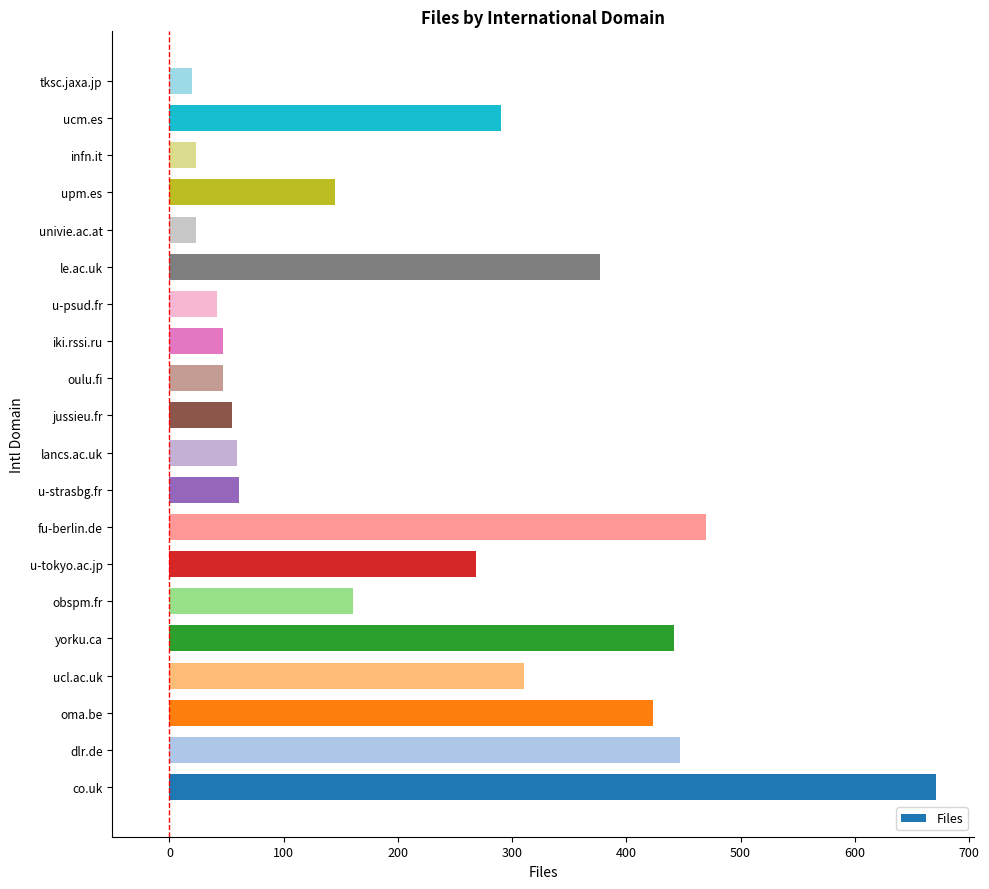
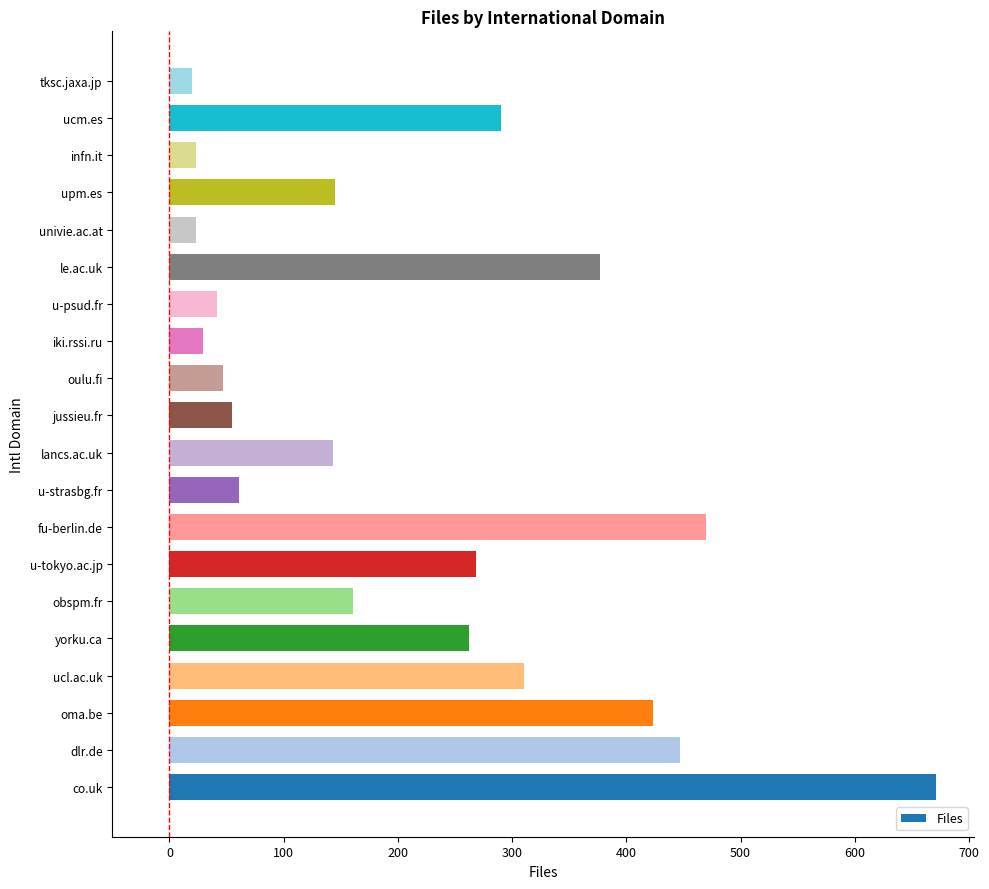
iki.rssi.ru: 47 -> 29
lancs.ac.uk: 59 -> 143
yorku.ca: 442 -> 262
